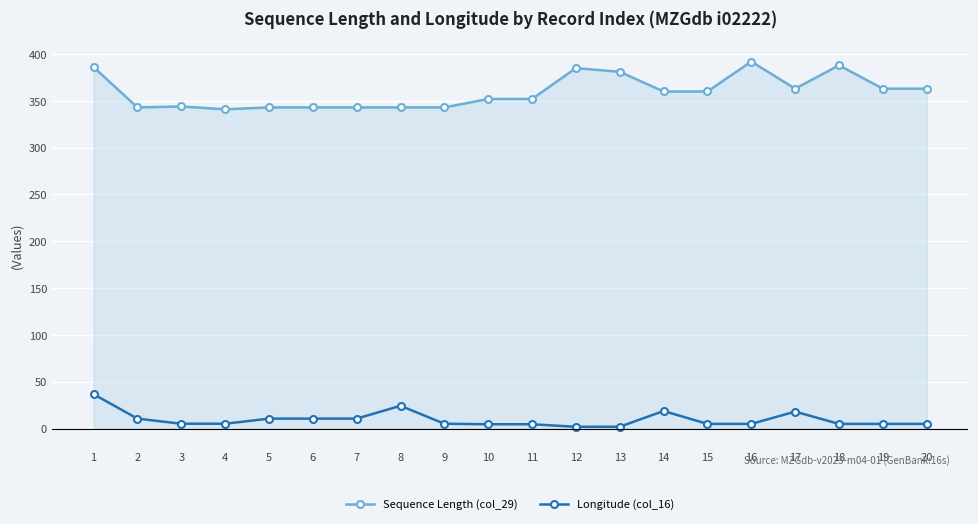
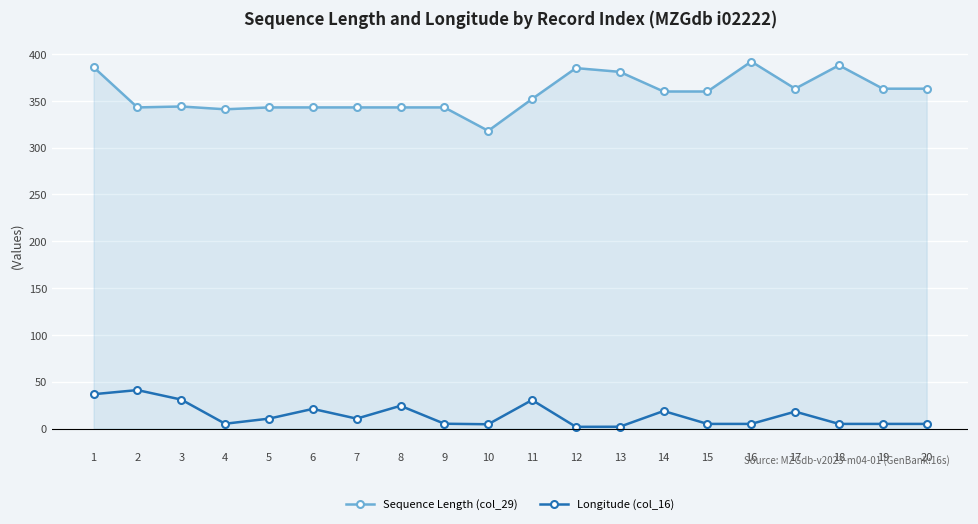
Longitude (col_16), 2: 10 -> 40
Longitude (col_16), 3: 10 -> 30
Longitude (col_16), 6: 10 -> 20
Sequence Length (col_29), 10: 350 -> 320
Longitude (col_16), 11: 0 -> 30
